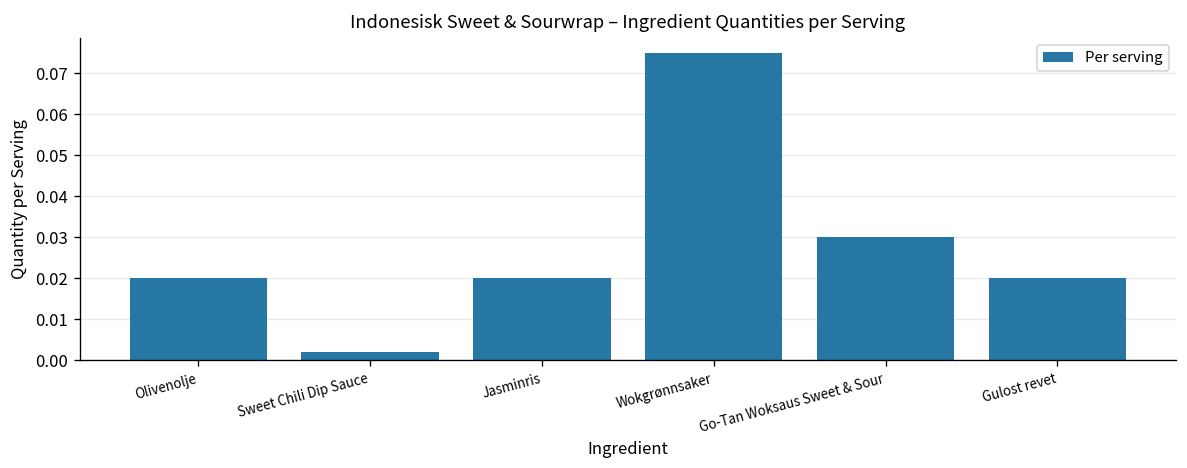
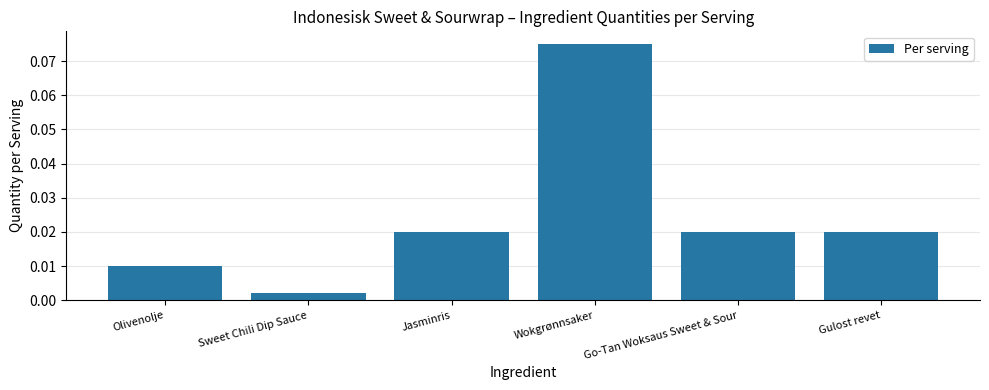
Olivenolje: 0.02 -> 0.01
Go-Tan Woksaus Sweet & Sour: 0.03 -> 0.02
